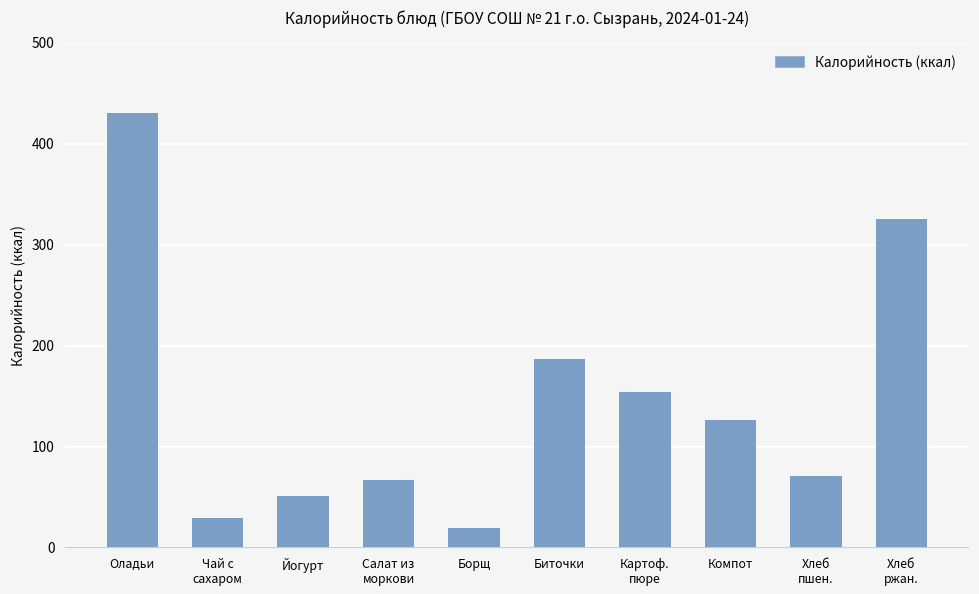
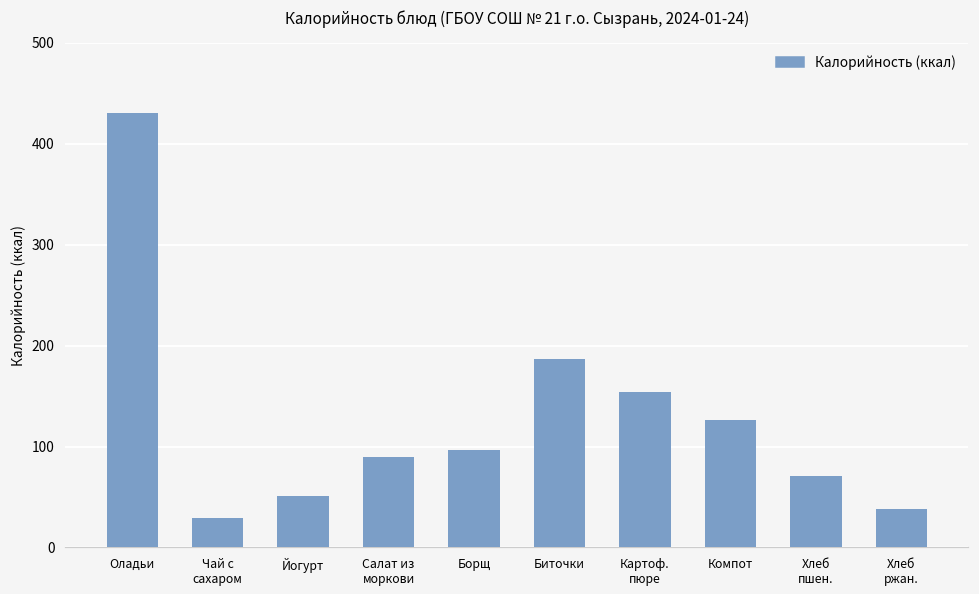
Салат из моркови: 70 -> 90
Борщ: 20 -> 100
Хлеб ржан.: 330 -> 40
